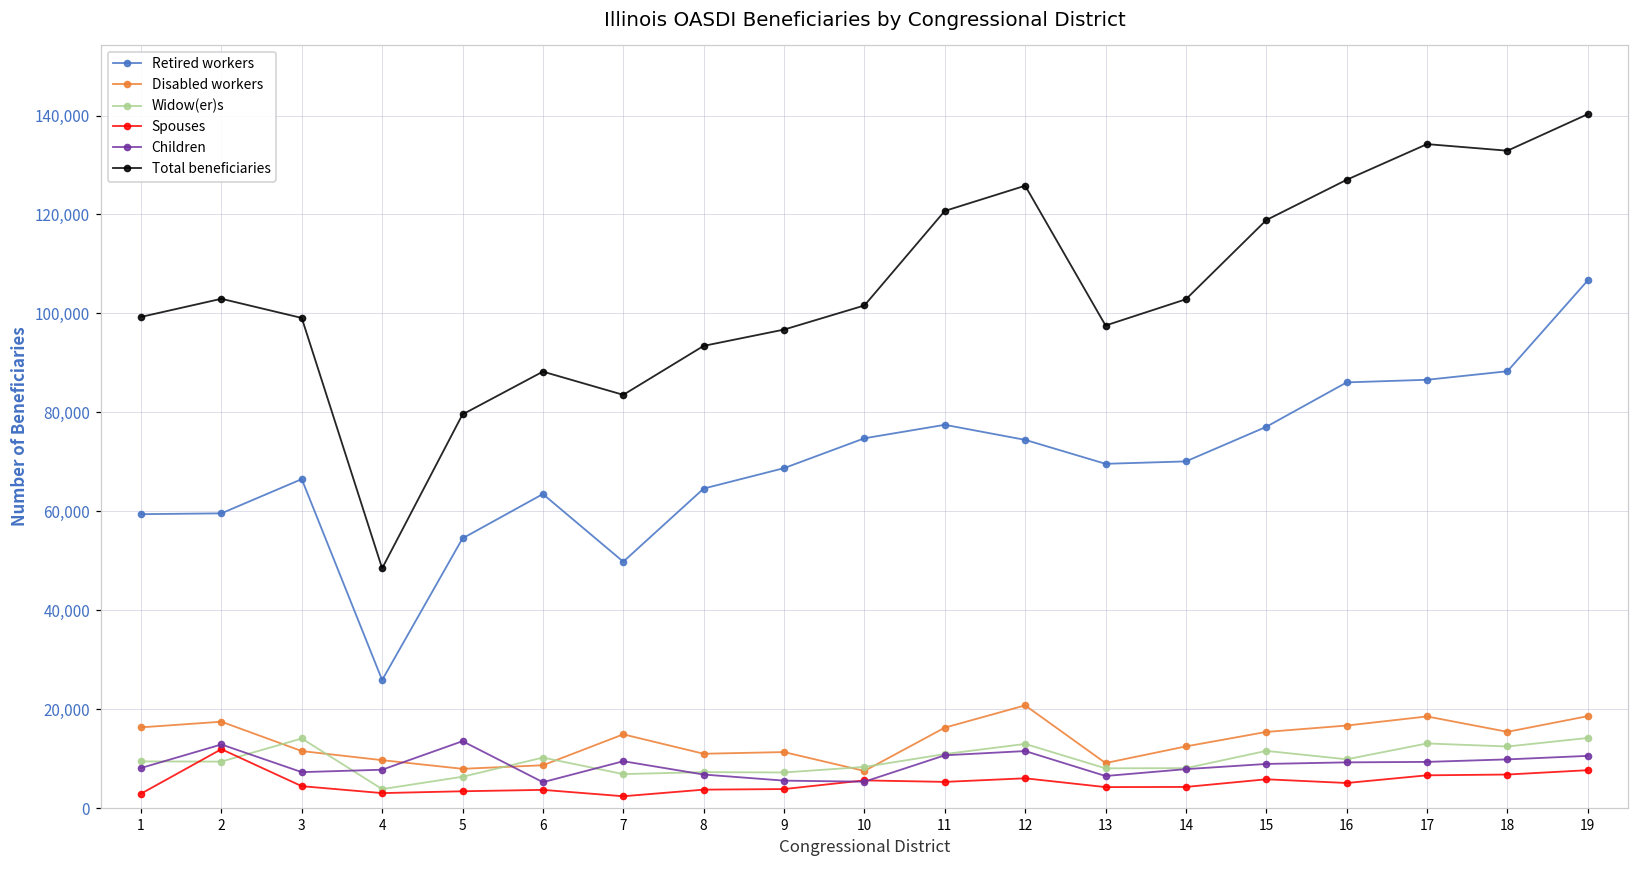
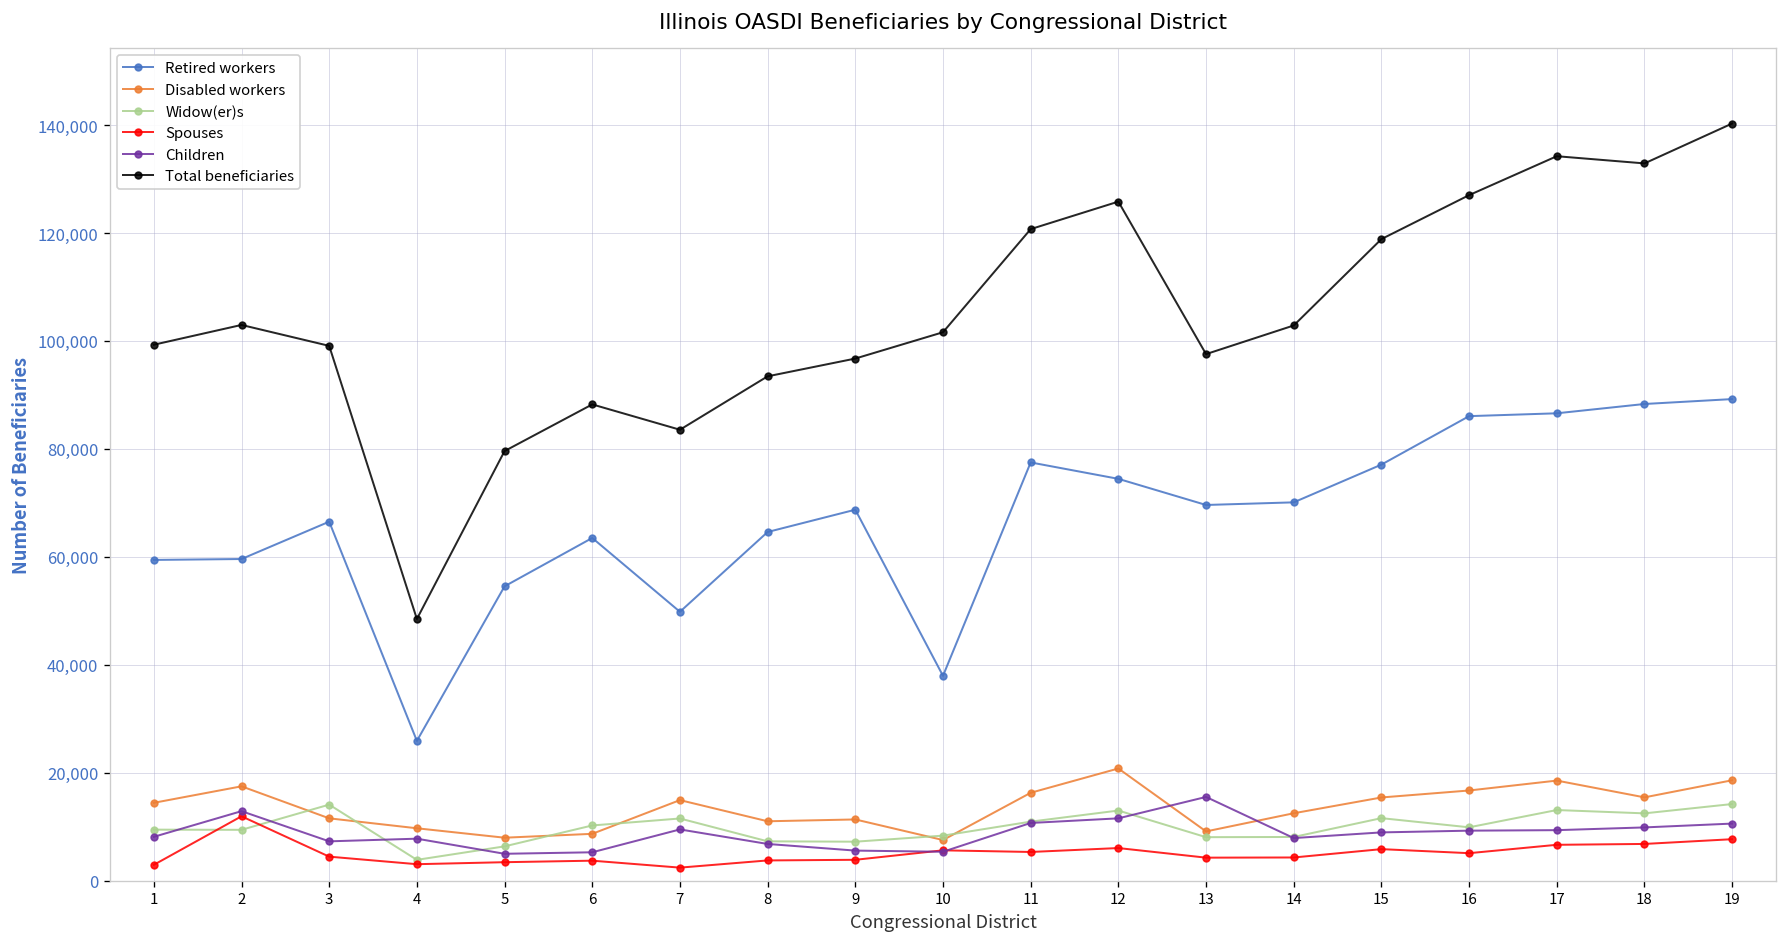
Disabled workers, 1: 16,000 -> 14,000
Children, 5: 14,000 -> 5,000
Widow(er)s, 7: 7,000 -> 12,000
Retired workers, 10: 75,000 -> 38,000
Children, 13: 7,000 -> 16,000
Retired workers, 19: 107,000 -> 89,000
